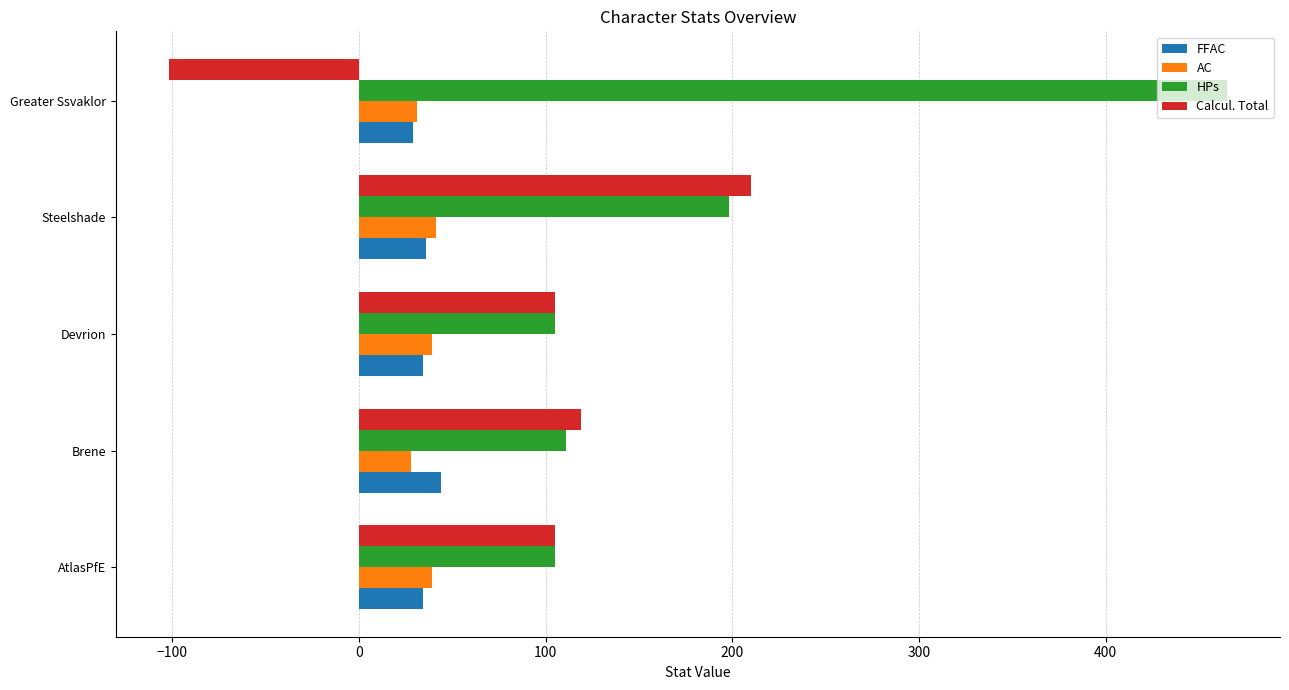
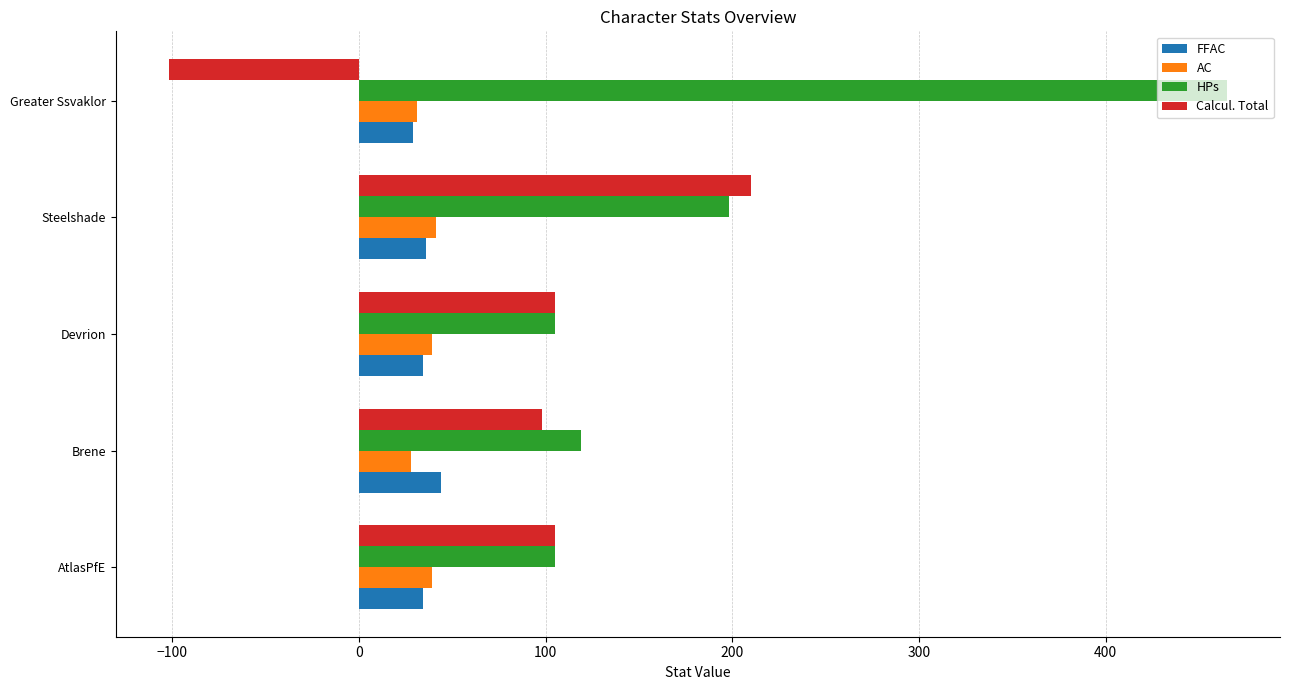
Calcul. Total, Brene: 119 -> 98
HPs, Brene: 111 -> 119
